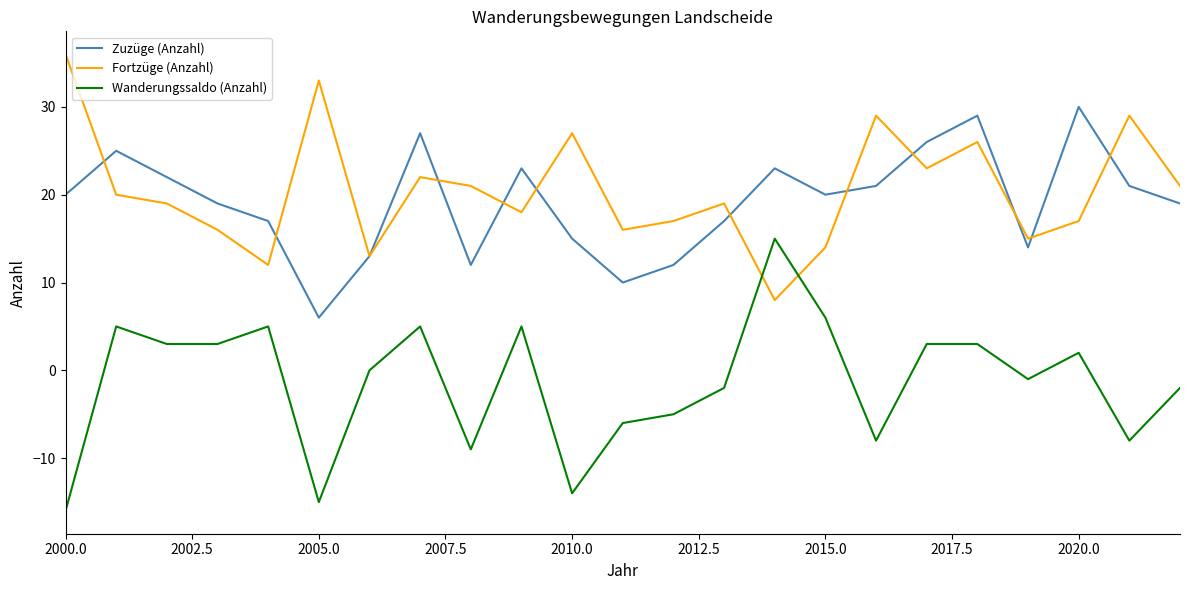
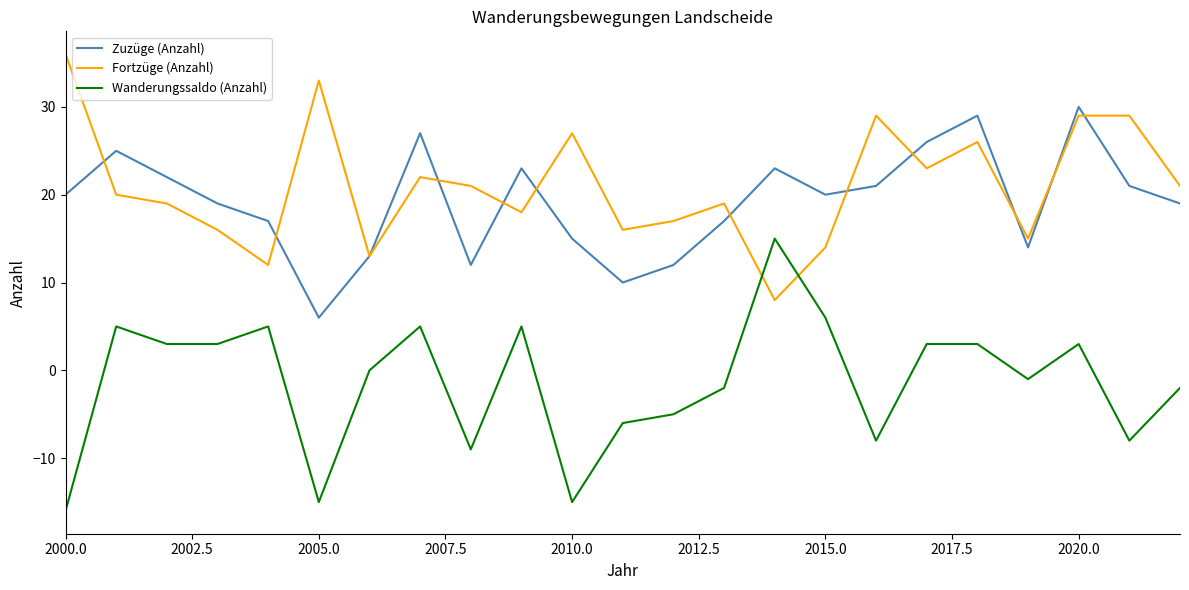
Wanderungssaldo (Anzahl), 2010.0: -14 -> -15
Fortzüge (Anzahl), 2020.0: 17 -> 29
Wanderungssaldo (Anzahl), 2020.0: 2 -> 3
